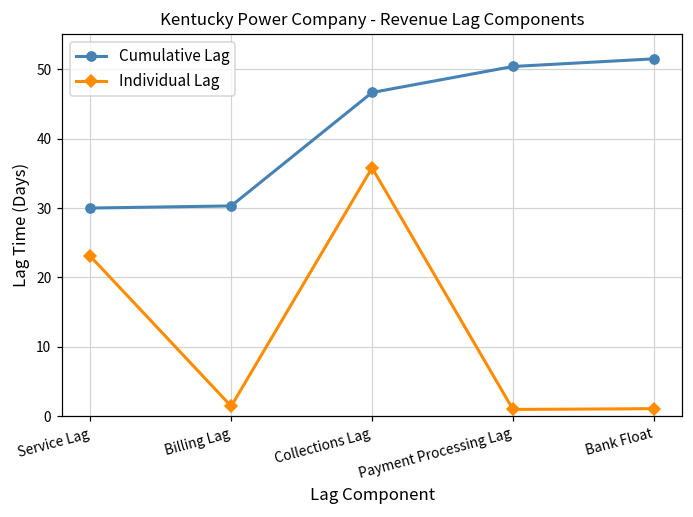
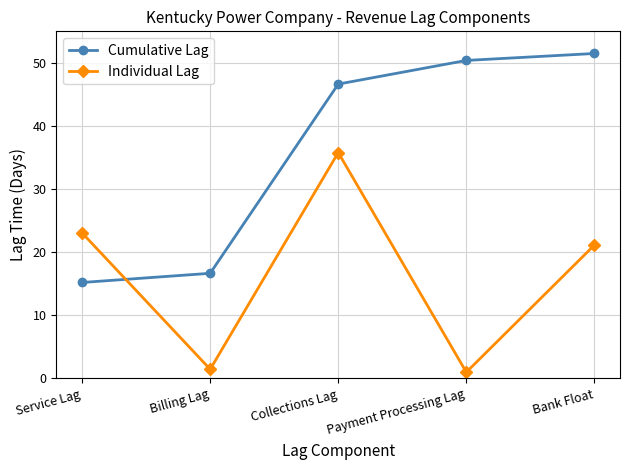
Cumulative Lag, Service Lag: 30 -> 15
Cumulative Lag, Billing Lag: 30 -> 17
Individual Lag, Bank Float: 1 -> 21
